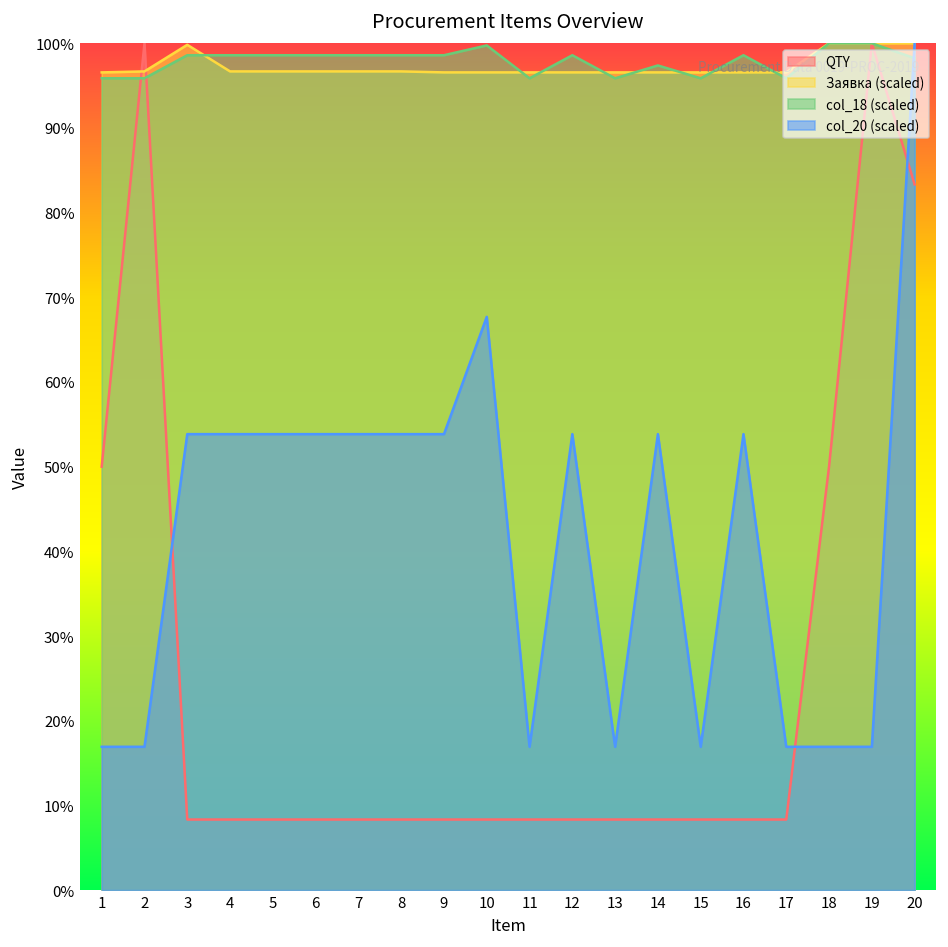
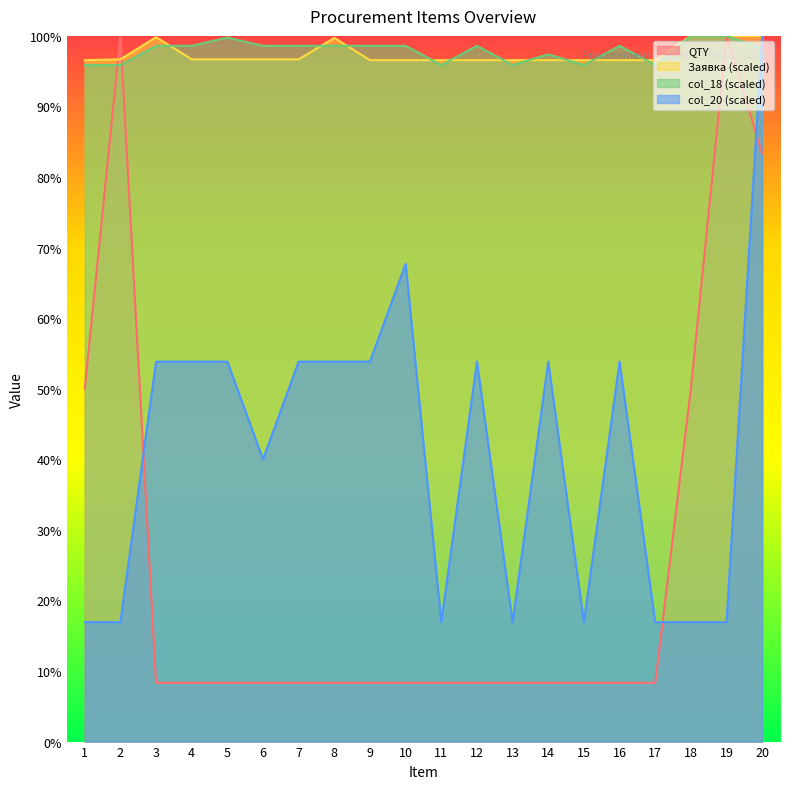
col_18 (scaled), 5: 99% -> 100%
col_20 (scaled), 6: 54% -> 40%
Заявка (scaled), 8: 97% -> 100%
col_18 (scaled), 10: 100% -> 99%
